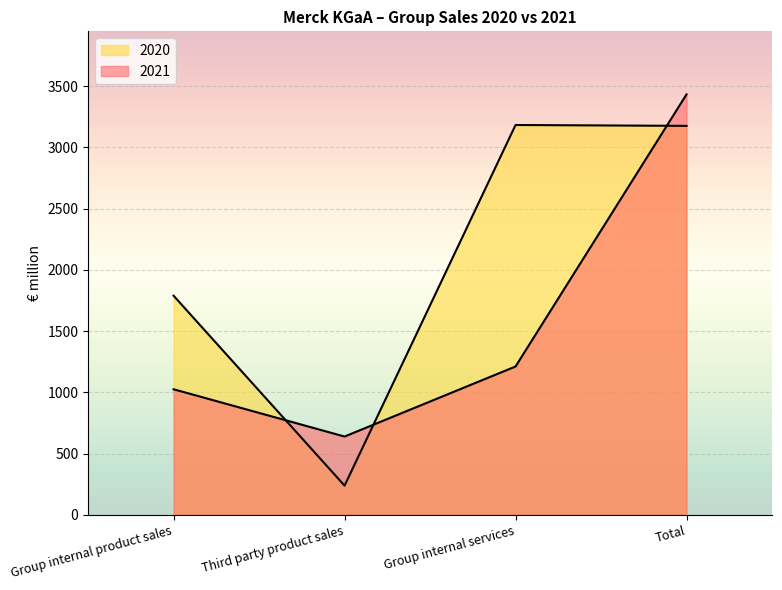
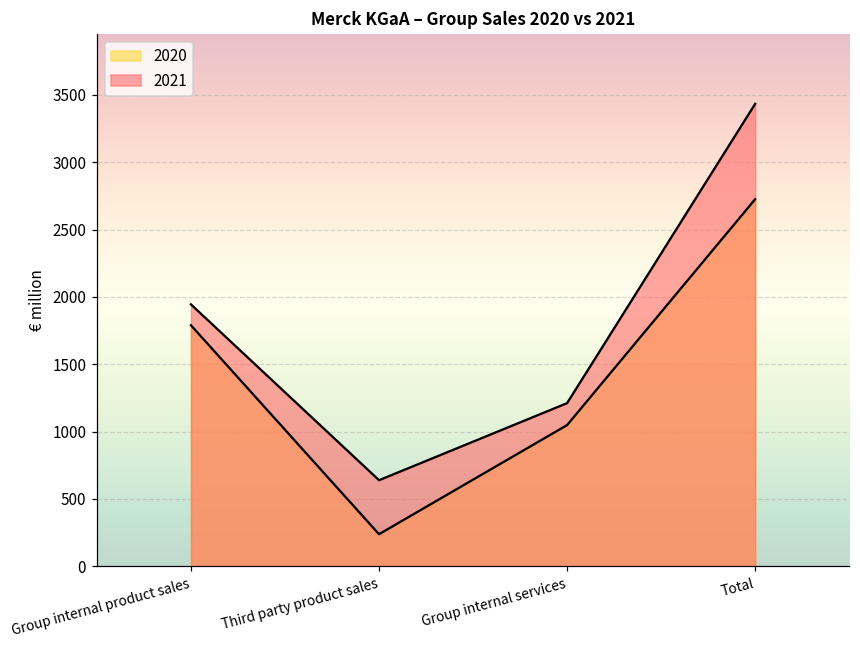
2021, Group internal product sales: 1030 -> 1940
2020, Group internal services: 3180 -> 1050
2020, Total: 3180 -> 2730
